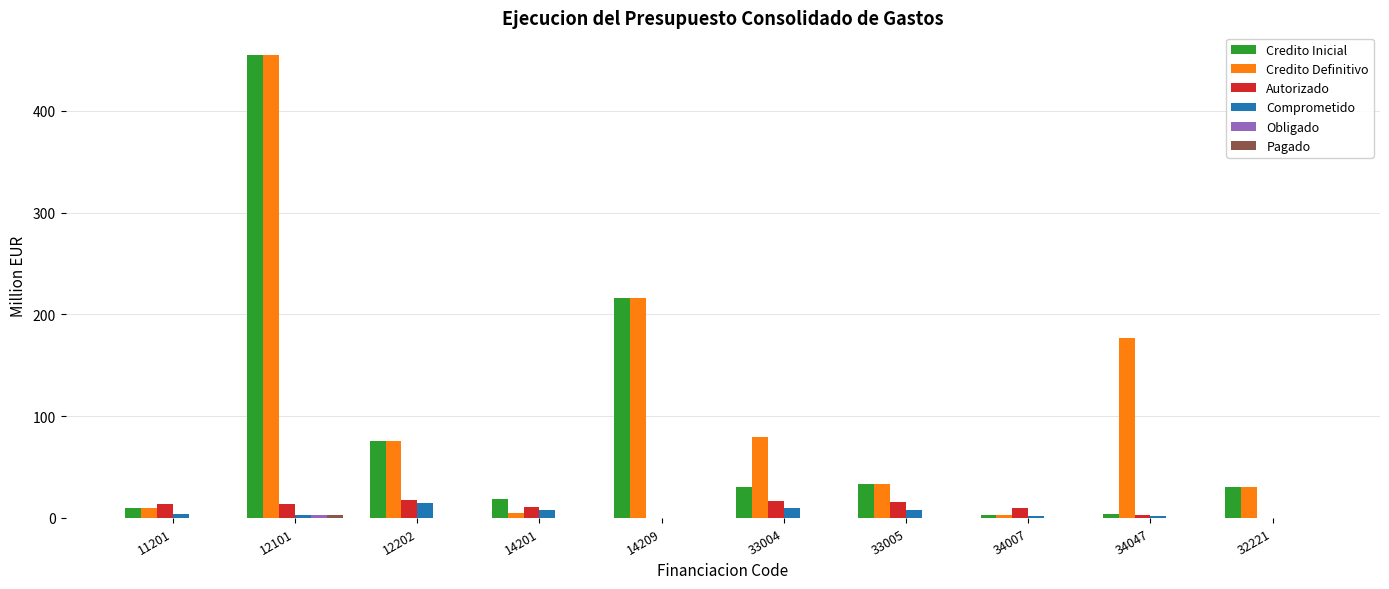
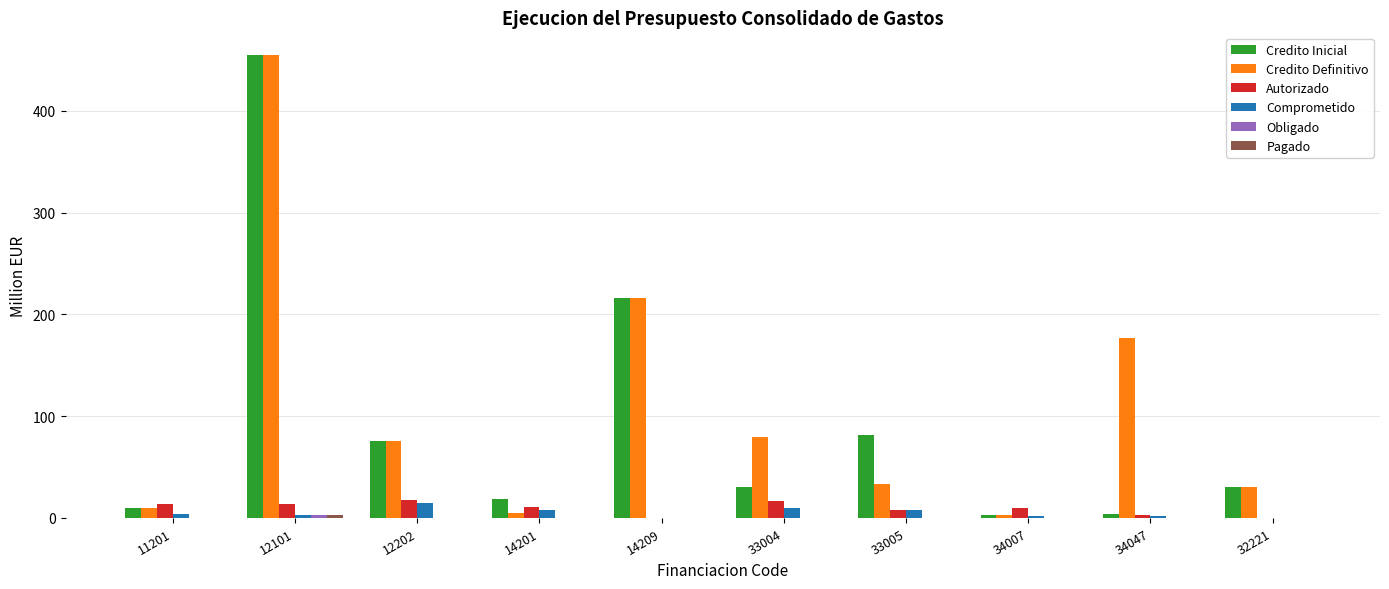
Credito Inicial, 33005: 33 -> 82
Autorizado, 33005: 16 -> 8
